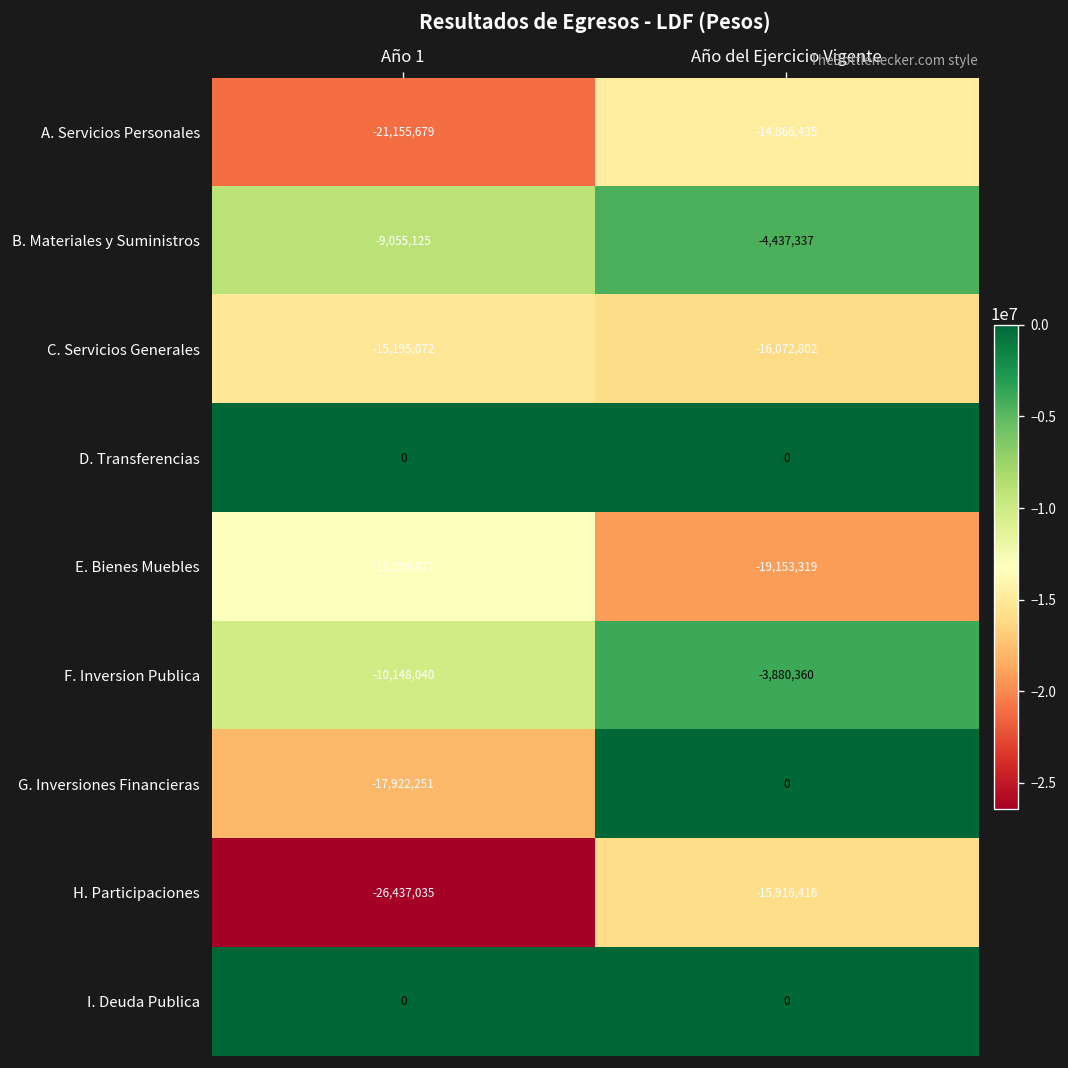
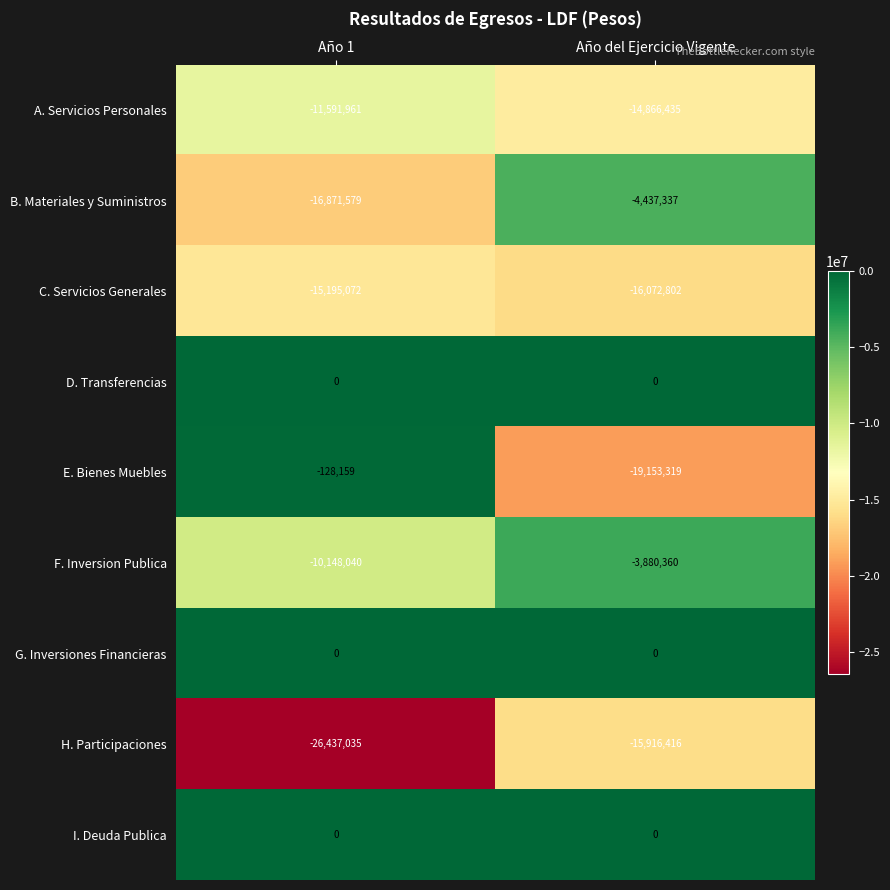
A. Servicios Personales, Año 1: -21,155,679 -> -11,591,961
B. Materiales y Suministros, Año 1: -9,055,125 -> -16,871,579
E. Bienes Muebles, Año 1: -13,099,871 -> -128,159
G. Inversiones Financieras, Año 1: -17,922,251 -> 0
